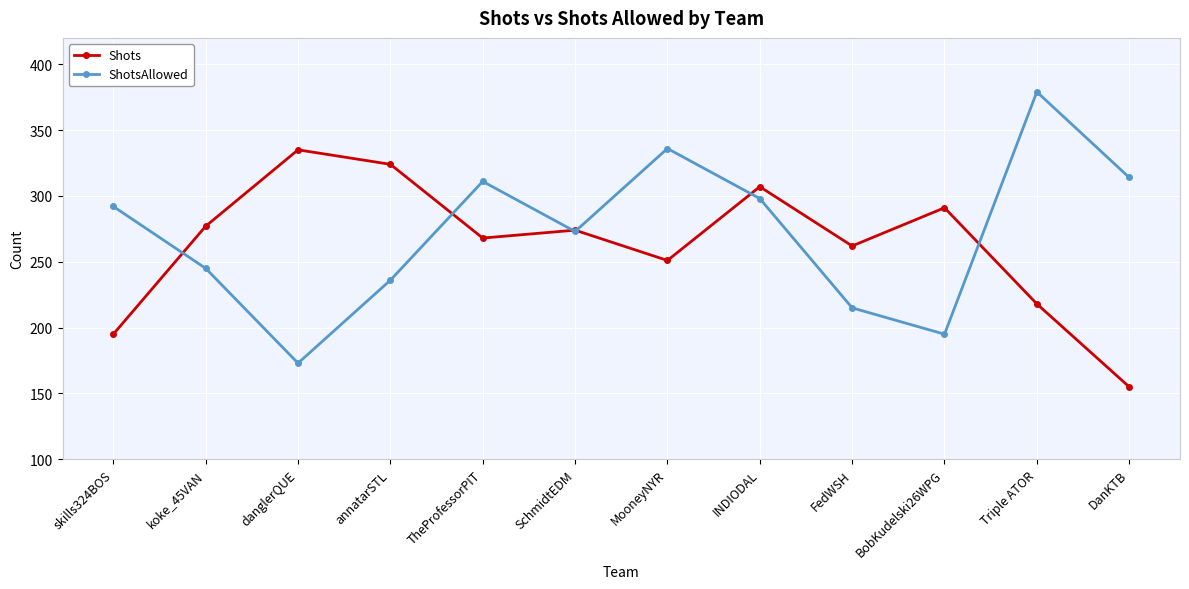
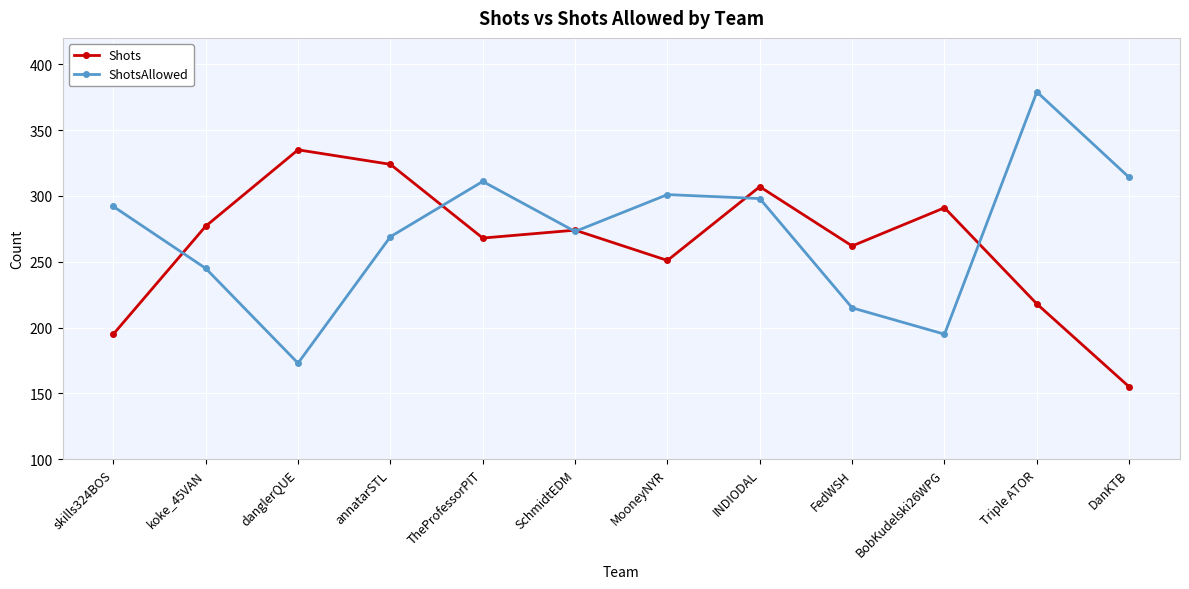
ShotsAllowed, annatarSTL: 236 -> 269
ShotsAllowed, MooneyNYR: 336 -> 301
